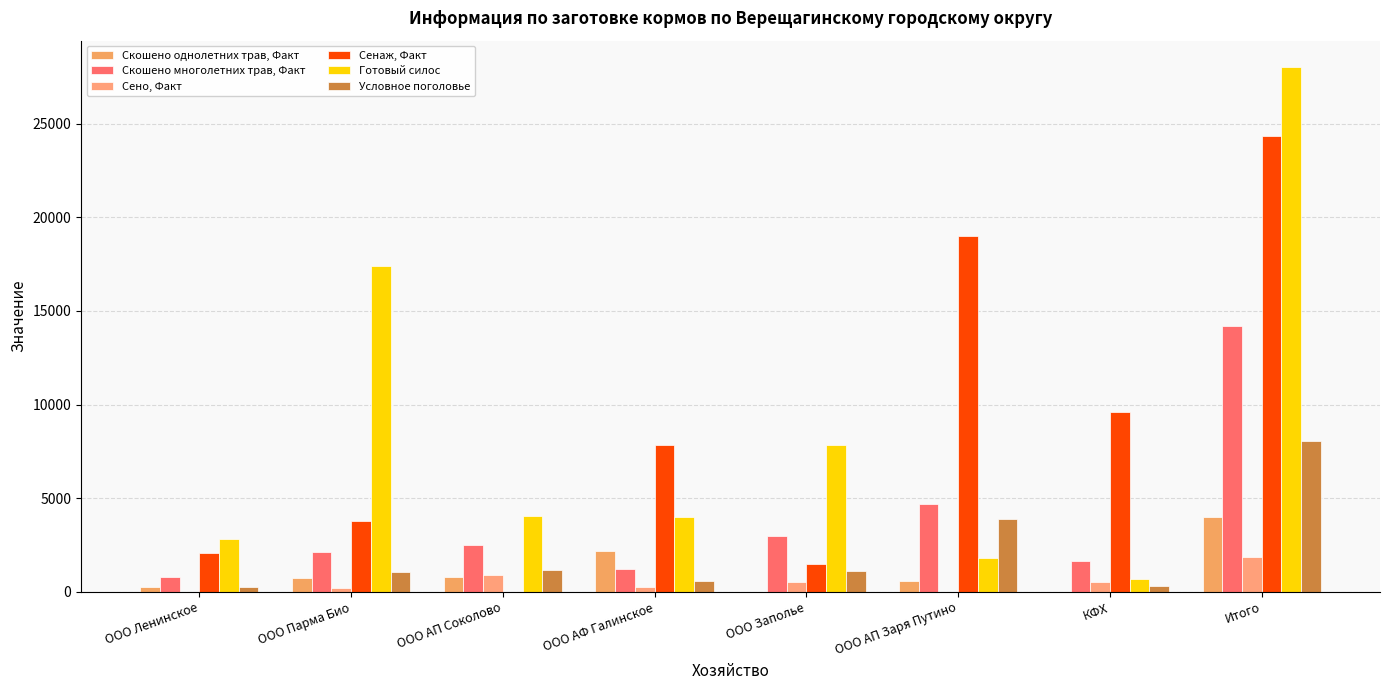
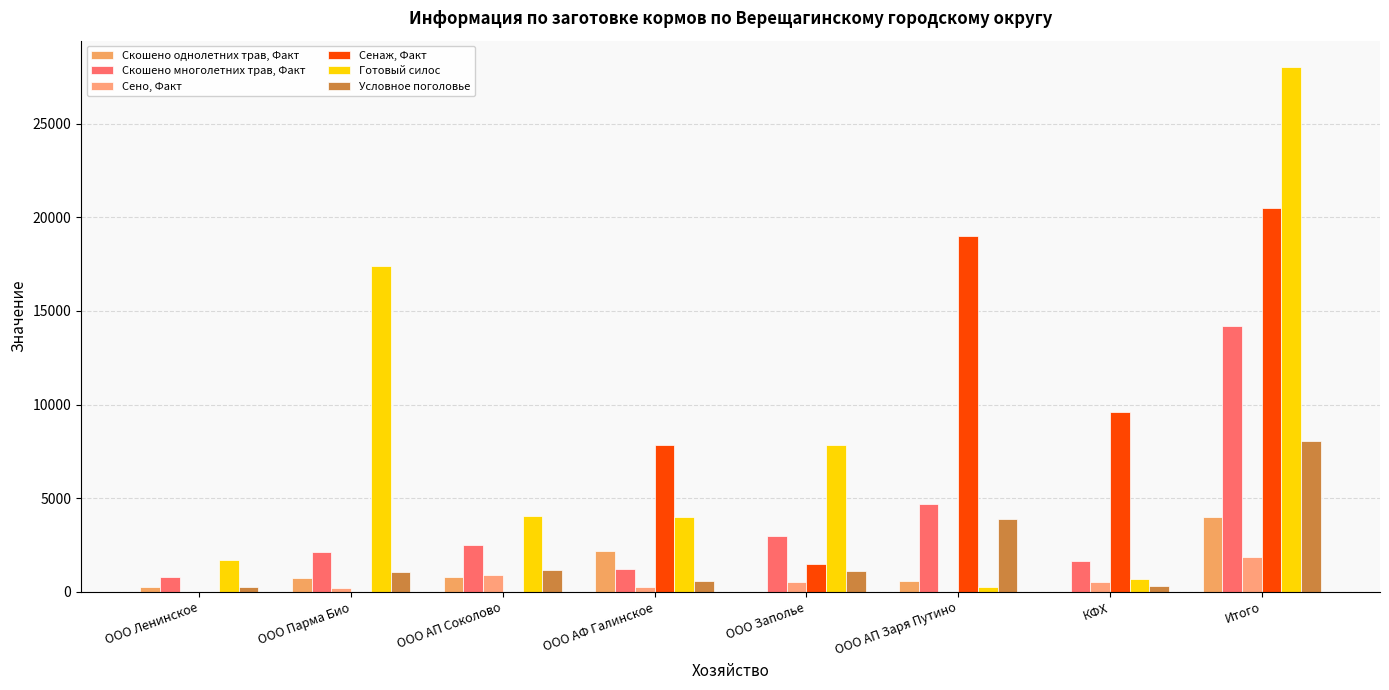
Сенаж, Факт, ООО Ленинское: 2100 -> 0
Готовый силос, ООО Ленинское: 2800 -> 1700
Сенаж, Факт, ООО Парма Био: 3800 -> 0
Готовый силос, ООО АП Заря Путино: 1800 -> 300
Сенаж, Факт, Итого: 24400 -> 20500
